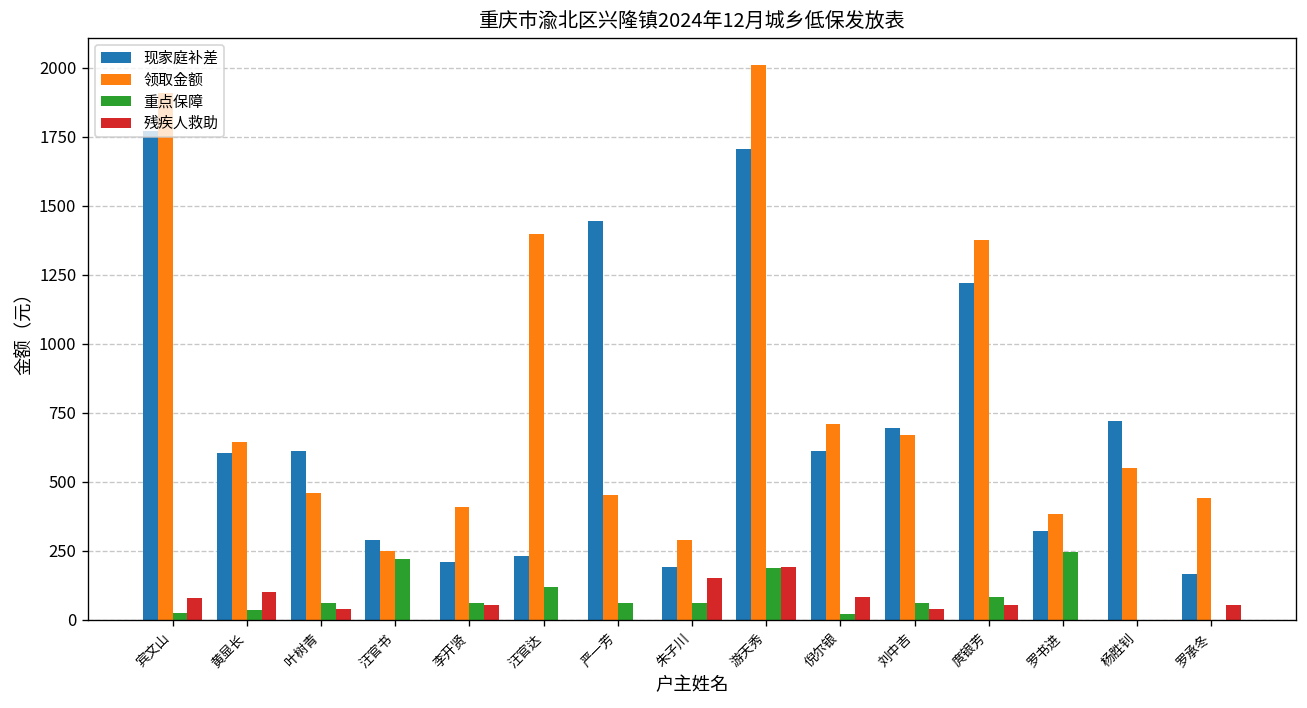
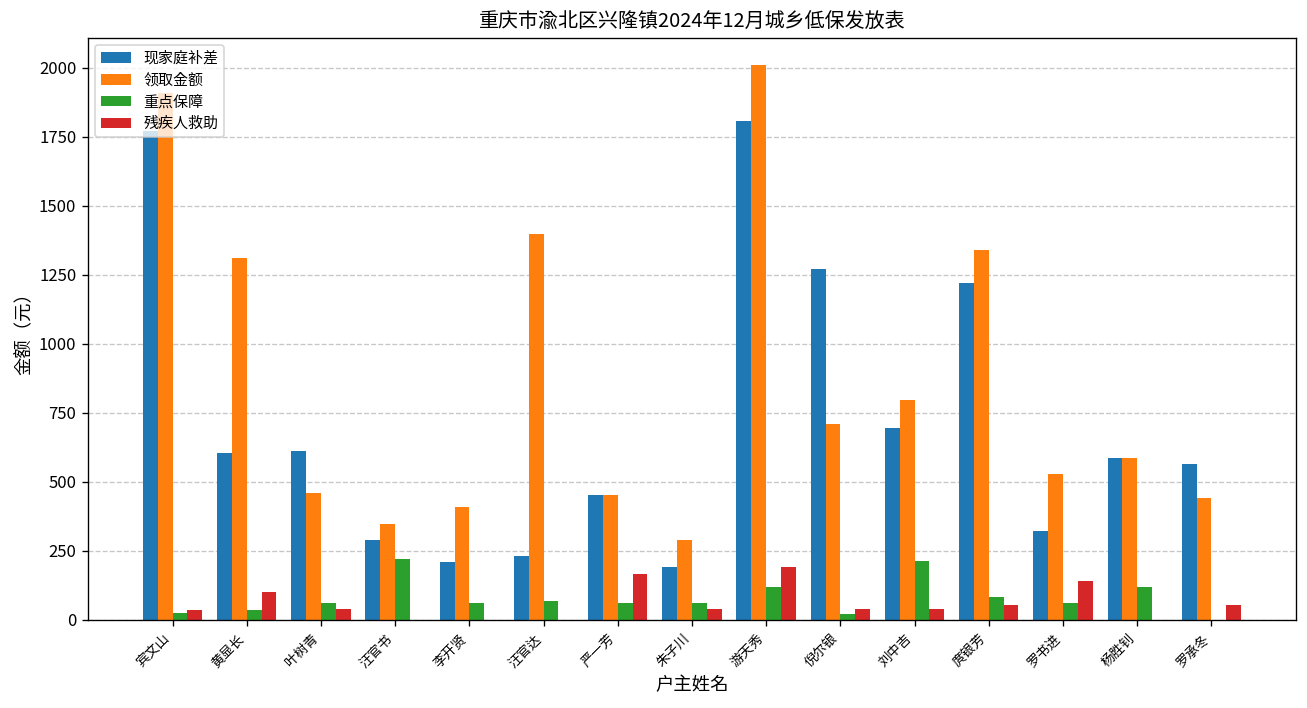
残疾人救助, 宾文山: 80 -> 40
领取金额, 黄显长: 640 -> 1310
领取金额, 汪官书: 250 -> 350
残疾人救助, 李开贤: 50 -> 0
重点保障, 汪官达: 120 -> 70
现家庭补差, 严一芳: 1450 -> 450
残疾人救助, 严一芳: 0 -> 170
残疾人救助, 朱子川: 150 -> 40
现家庭补差, 游天秀: 1710 -> 1810
重点保障, 游天秀: 190 -> 120
现家庭补差, 倪尔银: 610 -> 1270
残疾人救助, 倪尔银: 80 -> 40
领取金额, 刘中吉: 670 -> 800
重点保障, 刘中吉: 60 -> 210
领取金额, 庹银芳: 1380 -> 1340
领取金额, 罗书进: 380 -> 530
重点保障, 罗书进: 250 -> 60
残疾人救助, 罗书进: 0 -> 140
现家庭补差, 杨胜钊: 720 -> 590
领取金额, 杨胜钊: 550 -> 590
重点保障, 杨胜钊: 0 -> 120
现家庭补差, 罗承冬: 170 -> 560
